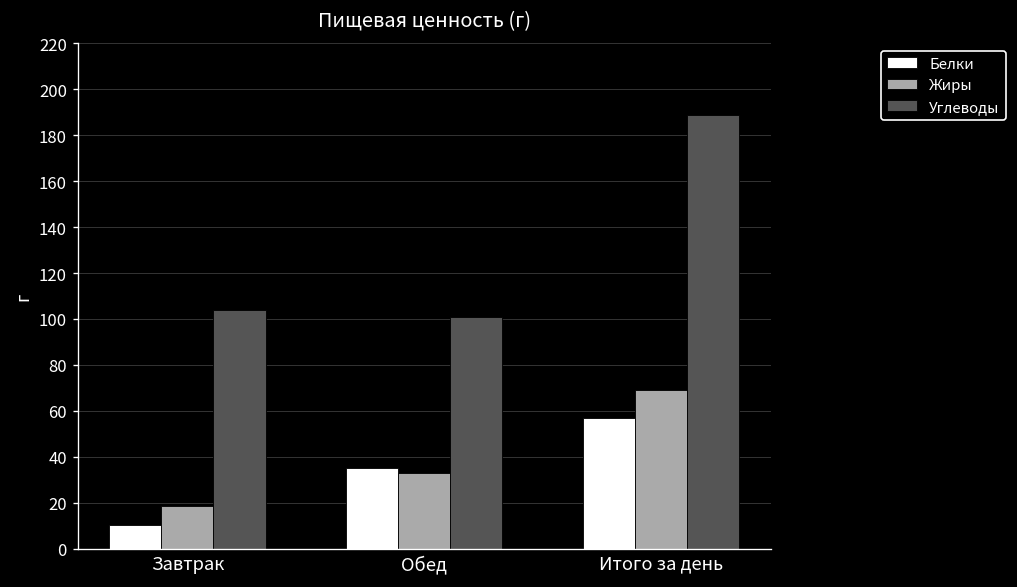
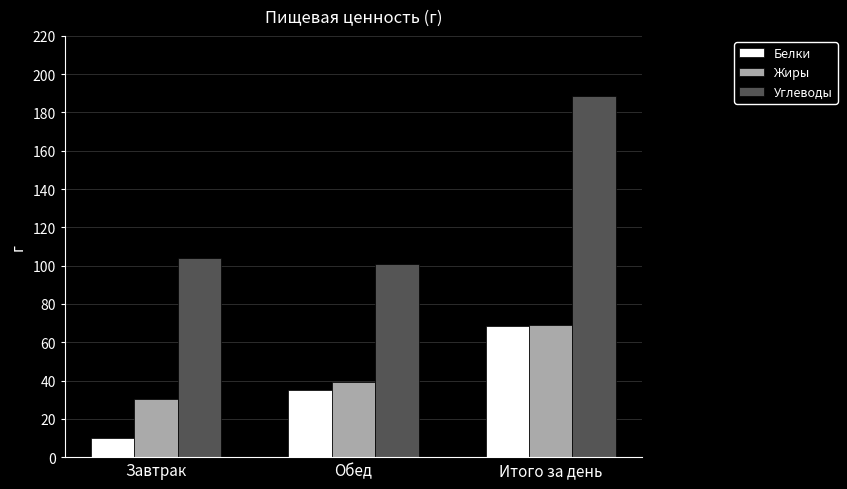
Жиры, Завтрак: 19 -> 30
Жиры, Обед: 33 -> 39
Белки, Итого за день: 57 -> 68
